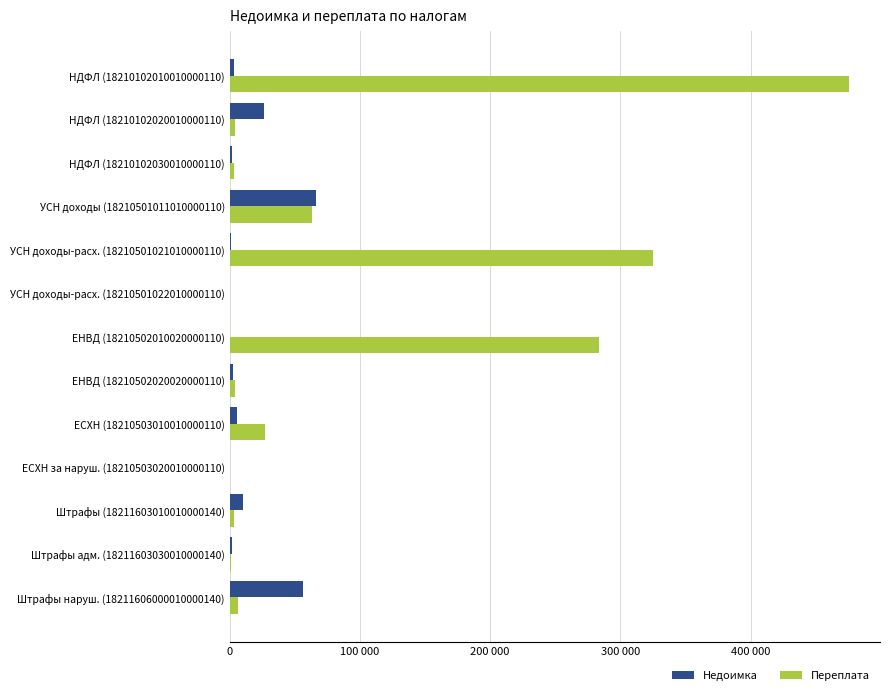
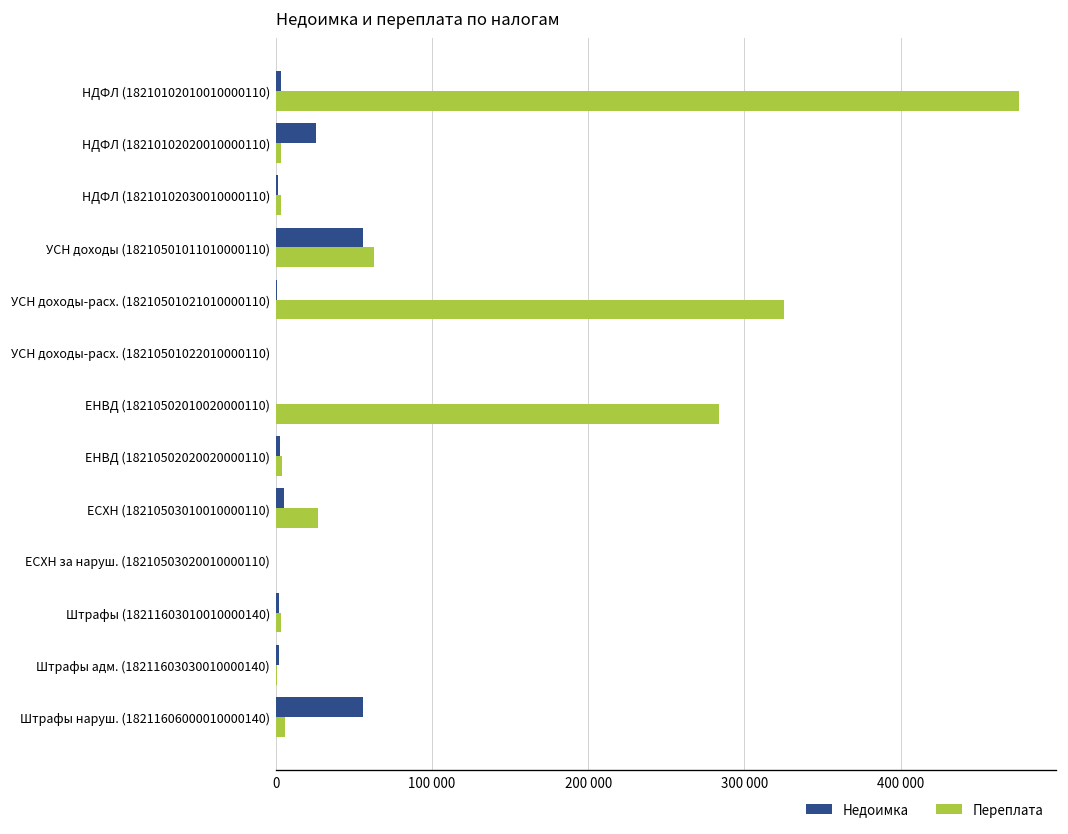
Недоимка, УСН доходы (18210501011010000110): 67000 -> 56000
Недоимка, Штрафы (18211603010010000140): 10000 -> 2000
